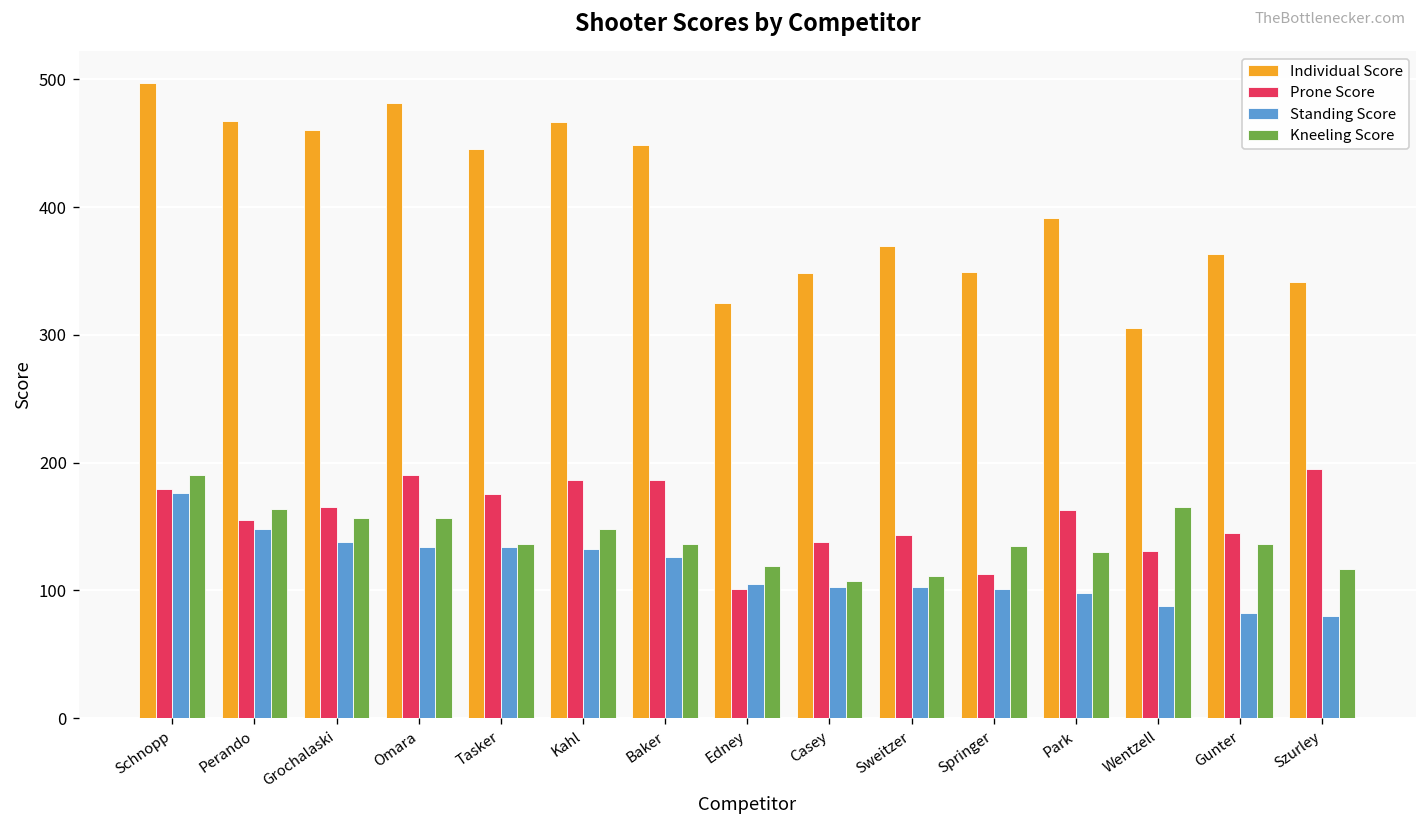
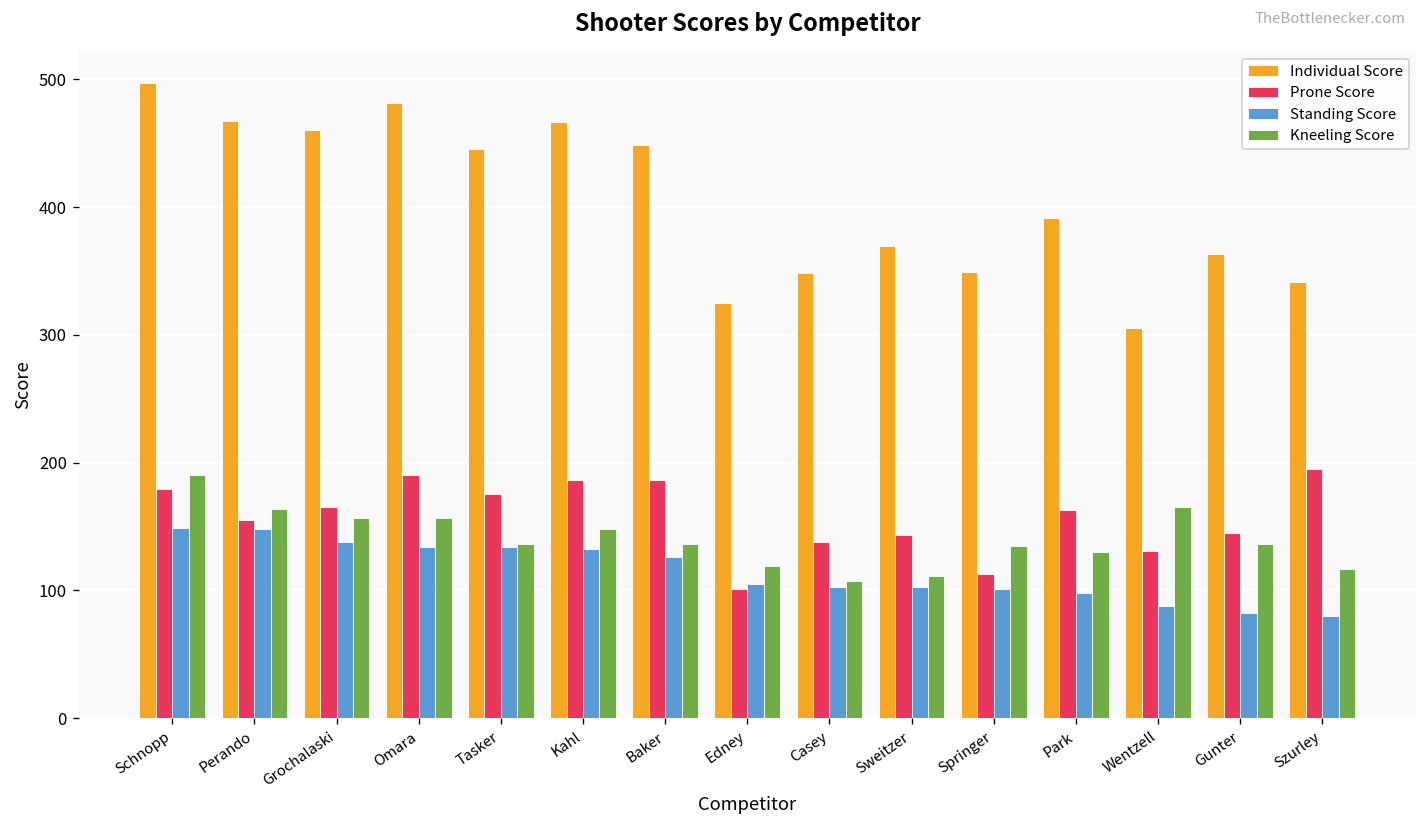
Standing Score, Schnopp: 176 -> 149
